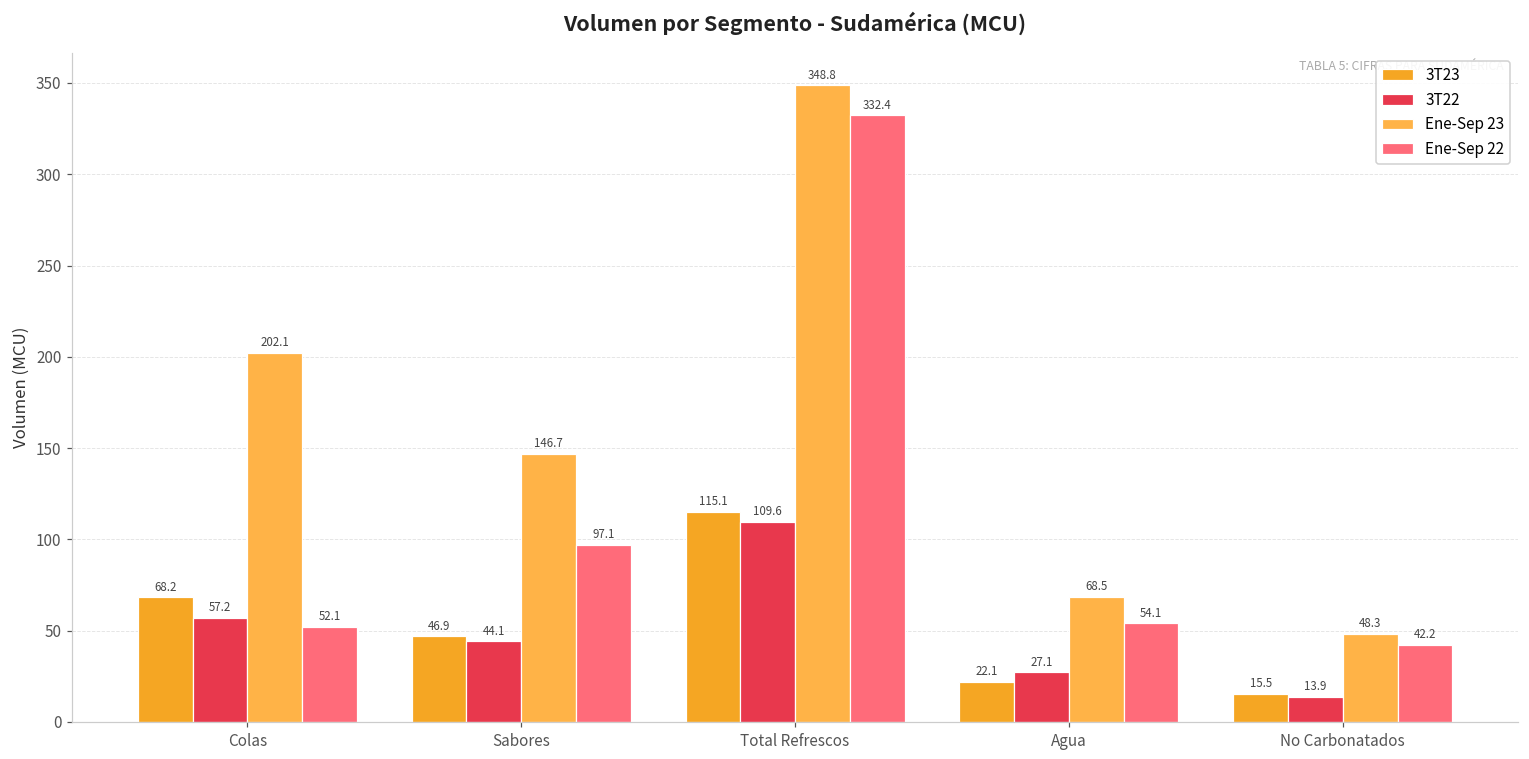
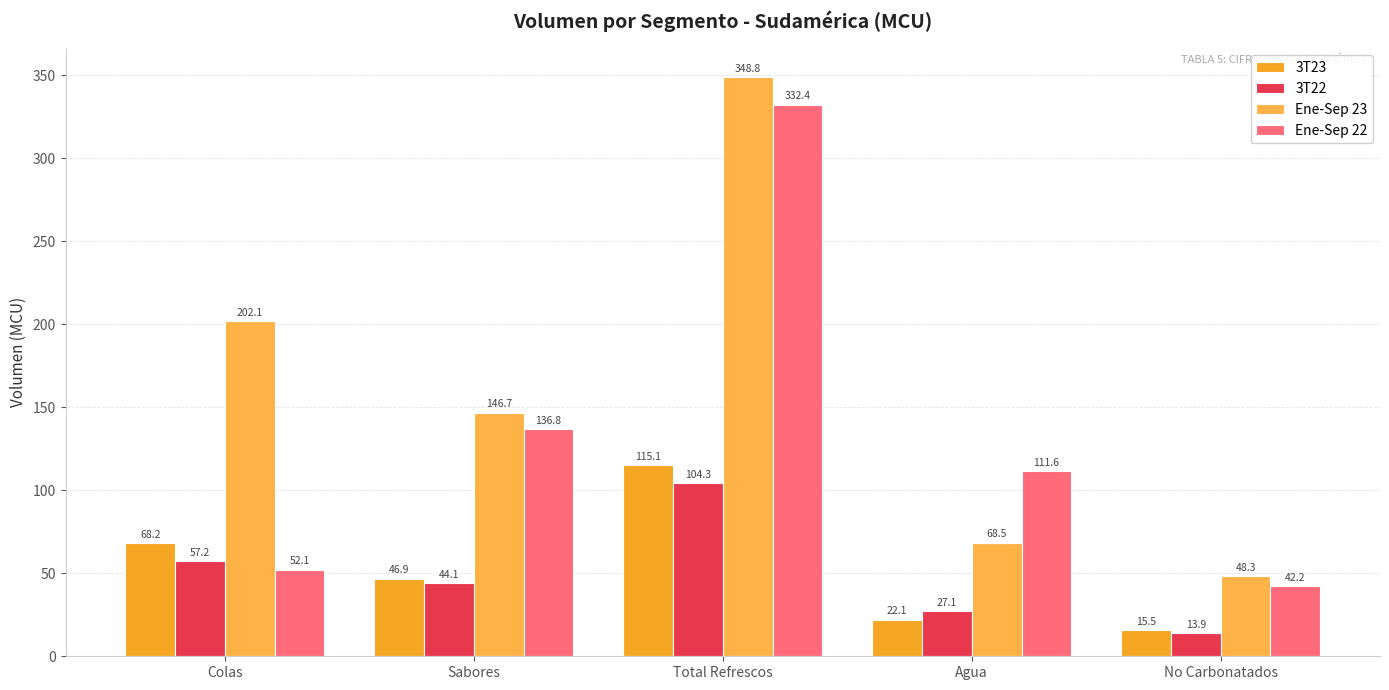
Ene-Sep 22, Sabores: 97.1 -> 136.8
3T22, Total Refrescos: 109.6 -> 104.3
Ene-Sep 22, Agua: 54.1 -> 111.6
